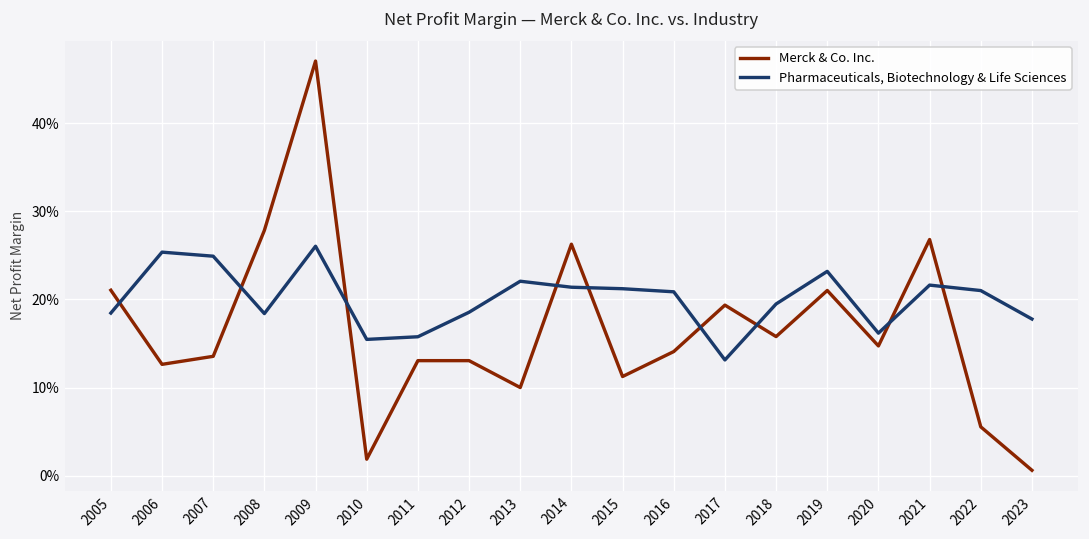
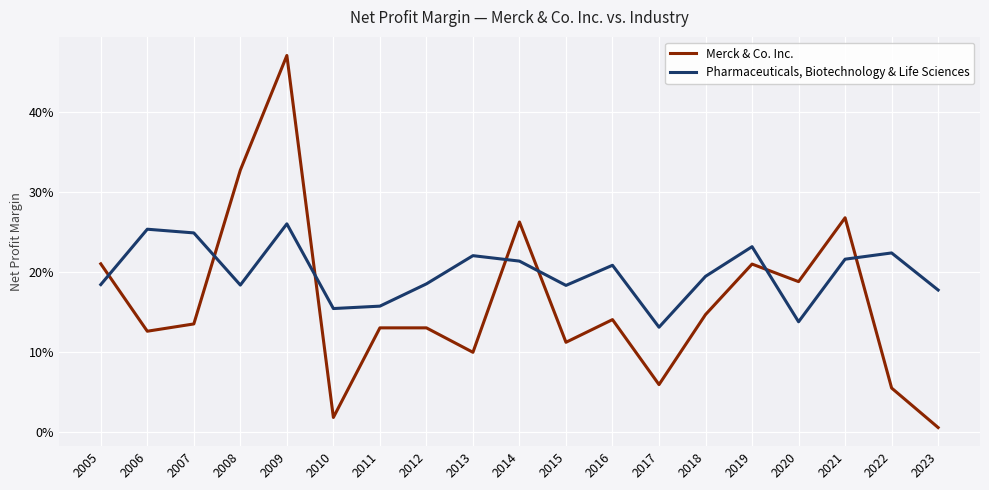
Merck & Co. Inc., 2008: 28% -> 33%
Pharmaceuticals, Biotechnology & Life Sciences, 2015: 21% -> 18%
Merck & Co. Inc., 2017: 19% -> 6%
Merck & Co. Inc., 2018: 16% -> 15%
Merck & Co. Inc., 2020: 15% -> 19%
Pharmaceuticals, Biotechnology & Life Sciences, 2020: 16% -> 14%
Pharmaceuticals, Biotechnology & Life Sciences, 2022: 21% -> 22%
